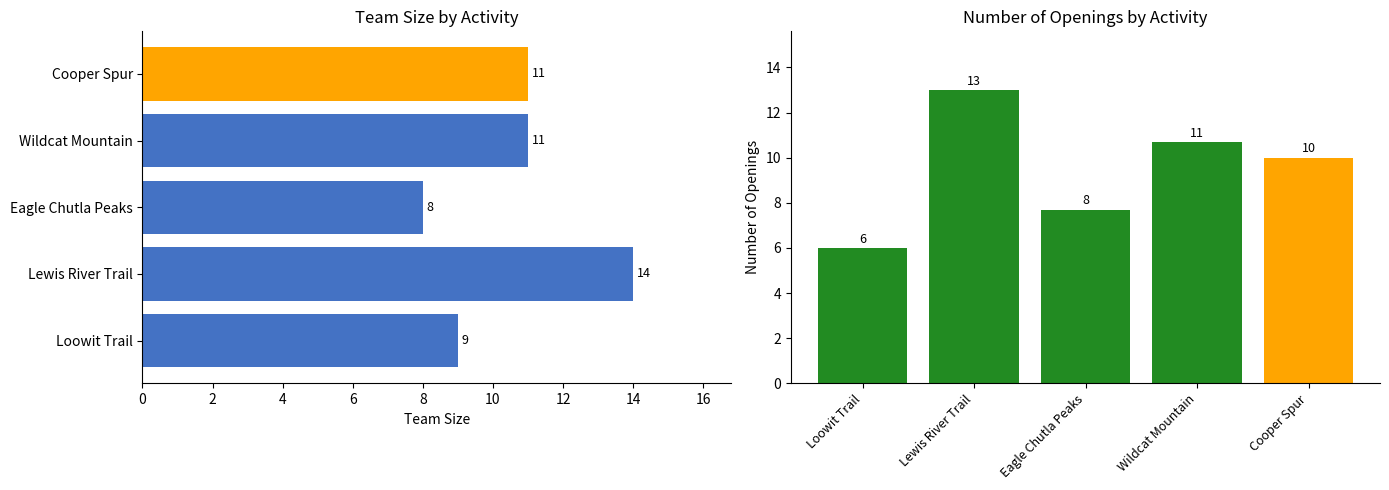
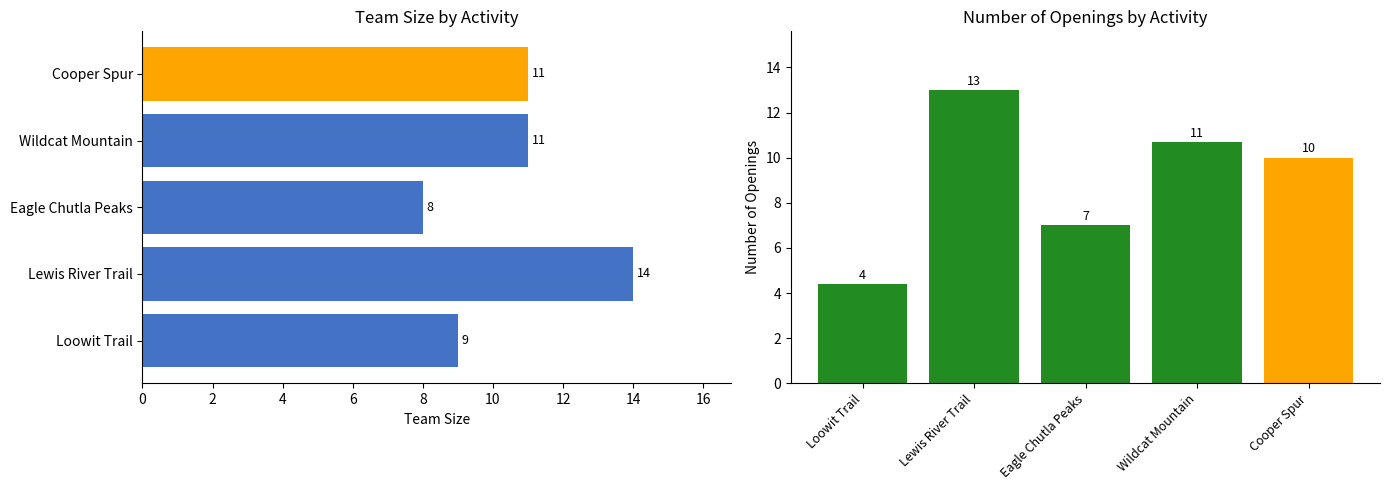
Number of Openings by Activity, Loowit Trail: 6 -> 4
Number of Openings by Activity, Eagle Chutla Peaks: 8 -> 7
